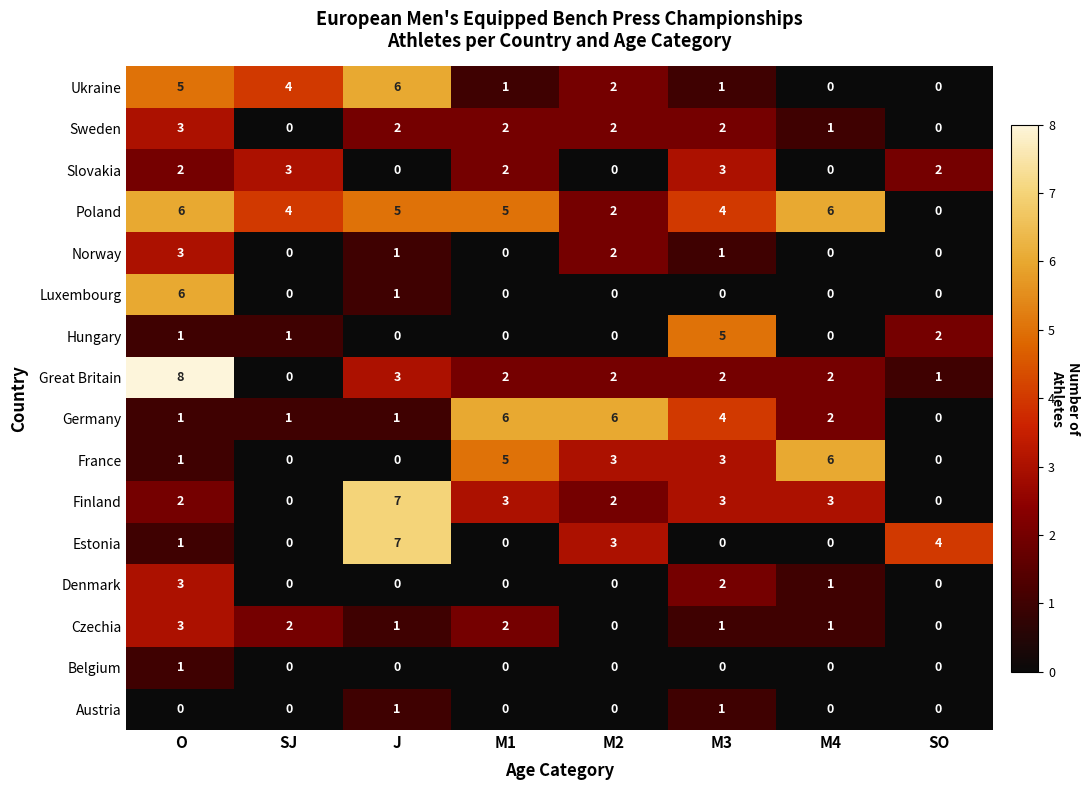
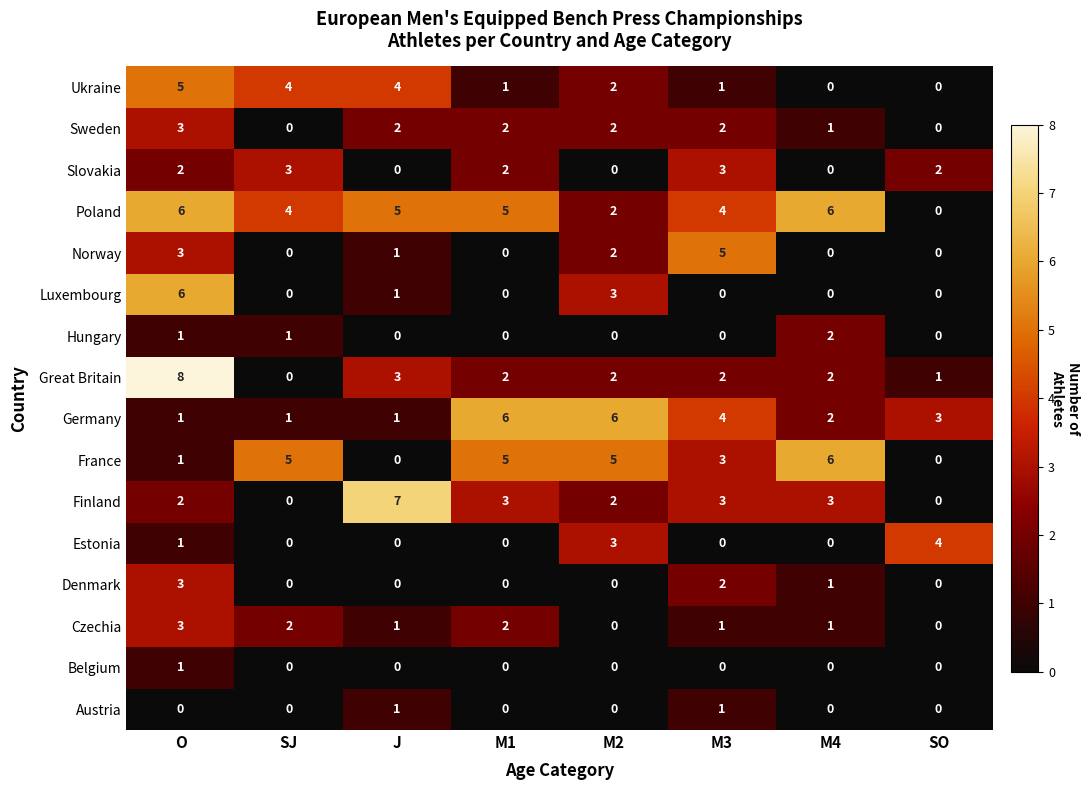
Ukraine, J: 6 -> 4
Norway, M3: 1 -> 5
Luxembourg, M2: 0 -> 3
Hungary, M3: 5 -> 0
Hungary, M4: 0 -> 2
Hungary, SO: 2 -> 0
Germany, SO: 0 -> 3
France, SJ: 0 -> 5
France, M2: 3 -> 5
Estonia, J: 7 -> 0
